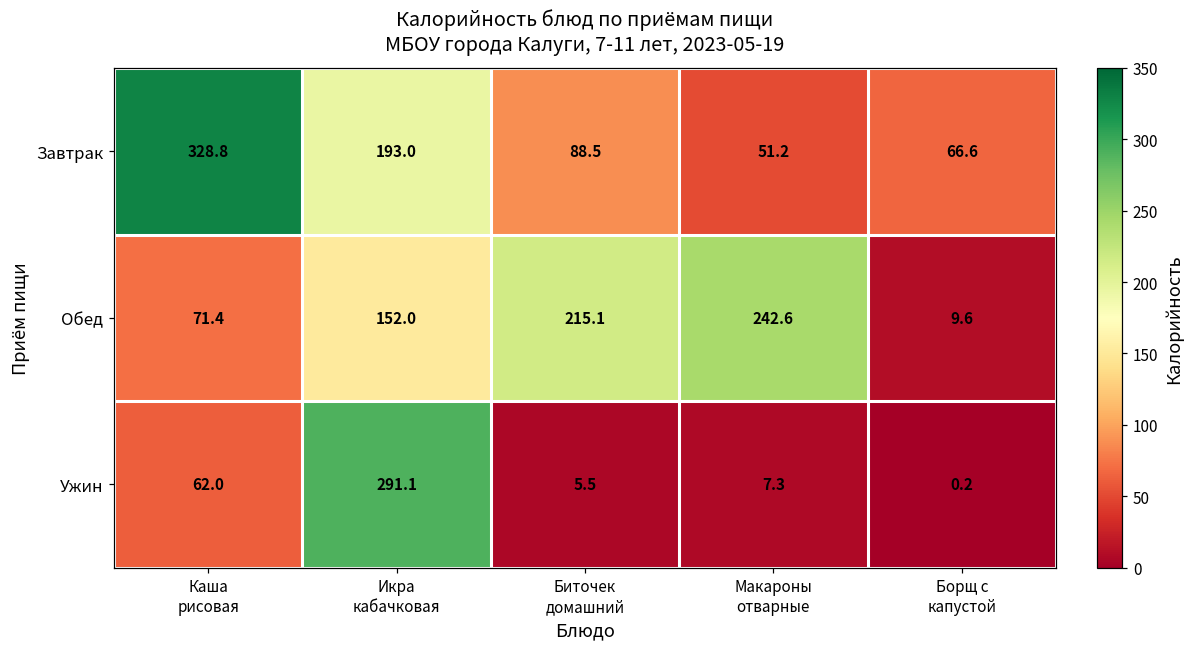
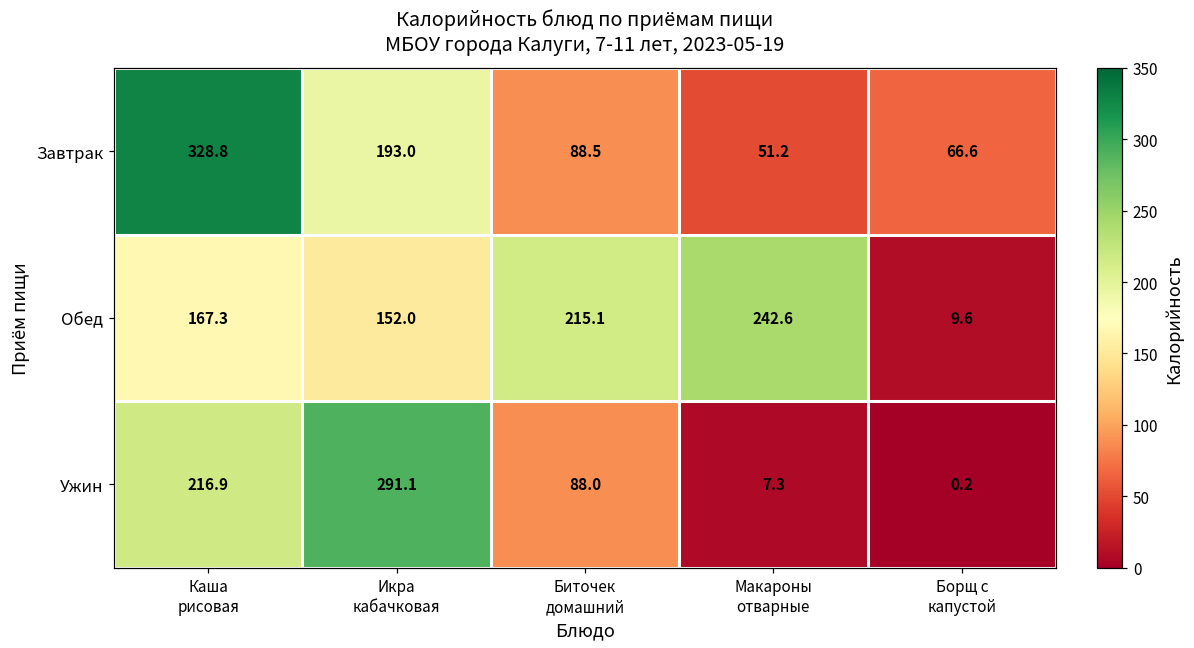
Обед, Каша рисовая: 71.4 -> 167.3
Ужин, Каша рисовая: 62.0 -> 216.9
Ужин, Биточек домашний: 5.5 -> 88.0
